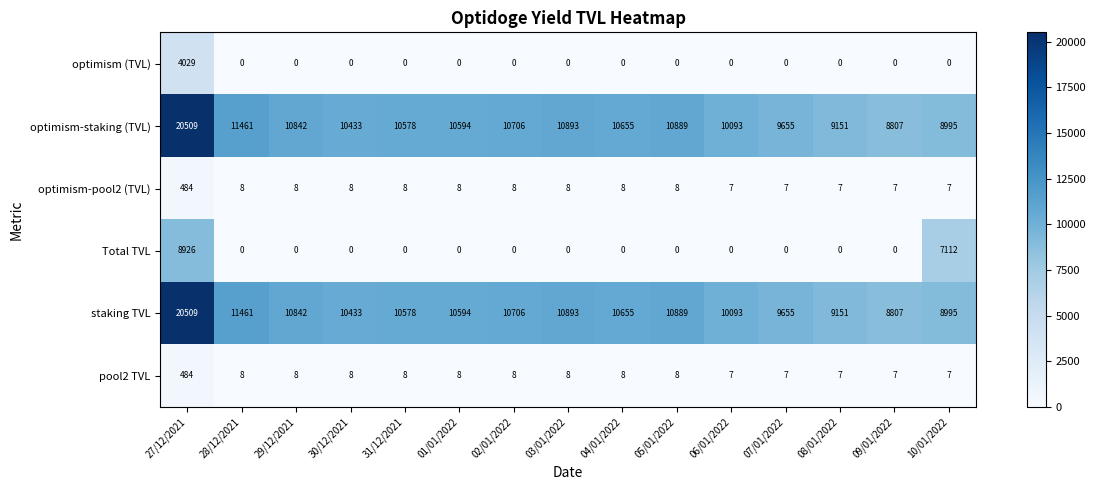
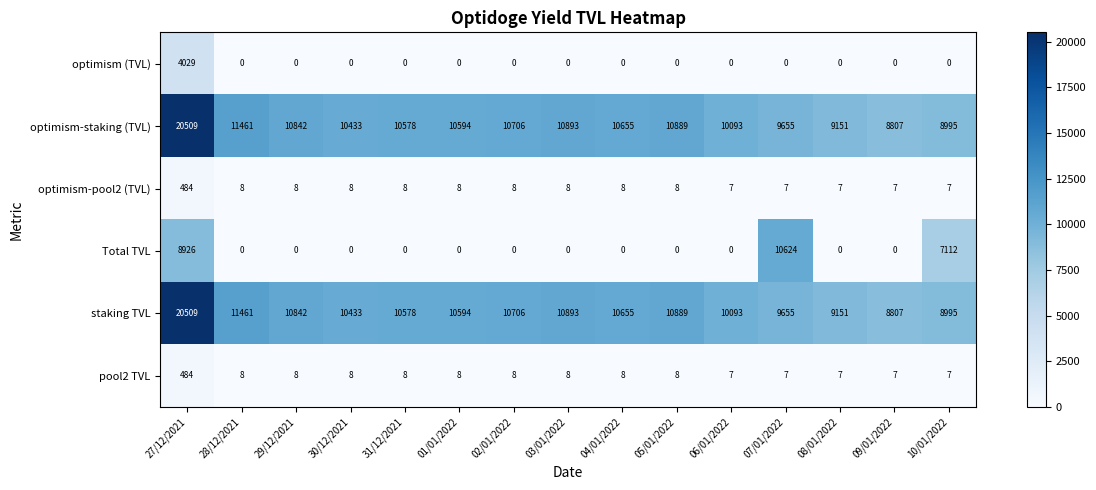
Total TVL, 07/01/2022: 0 -> 10624
